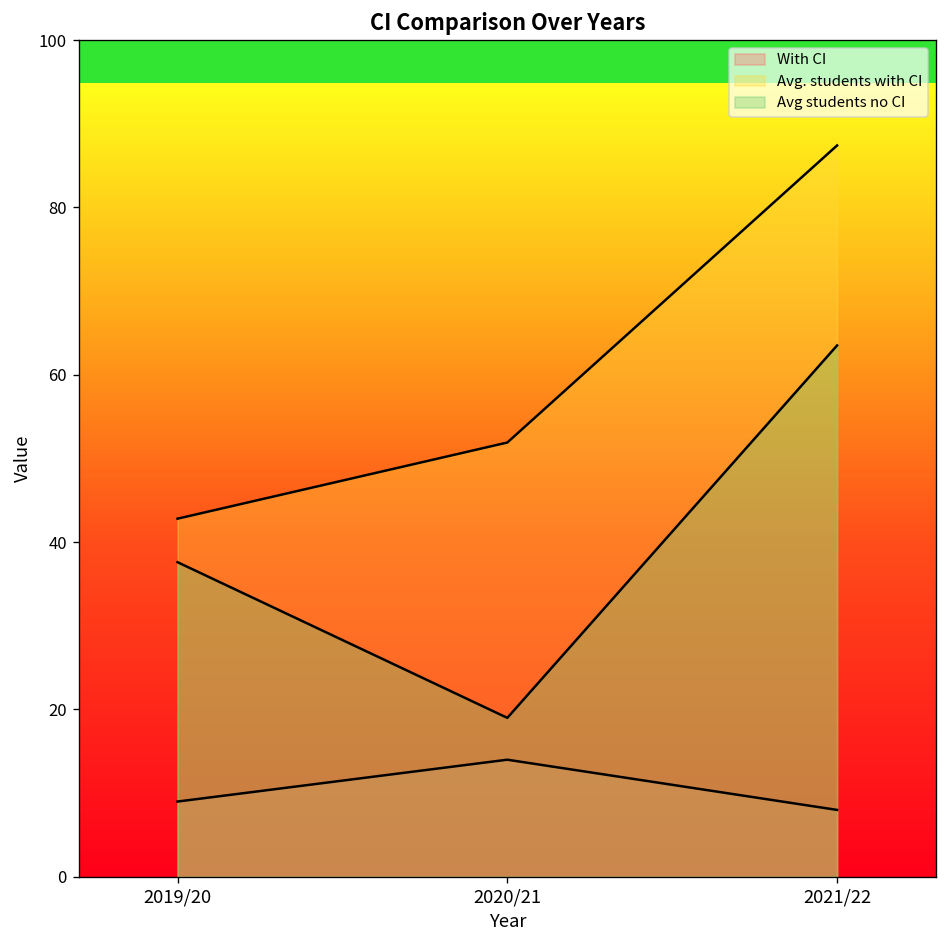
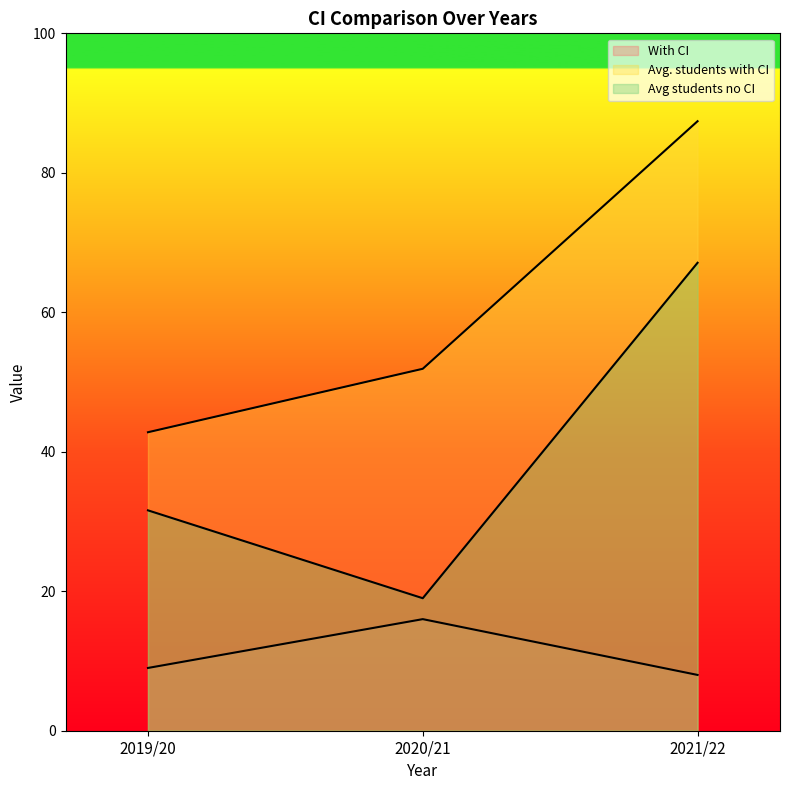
Avg students no CI, 2019/20: 38 -> 32
With CI, 2020/21: 14 -> 16
Avg students no CI, 2021/22: 64 -> 67
